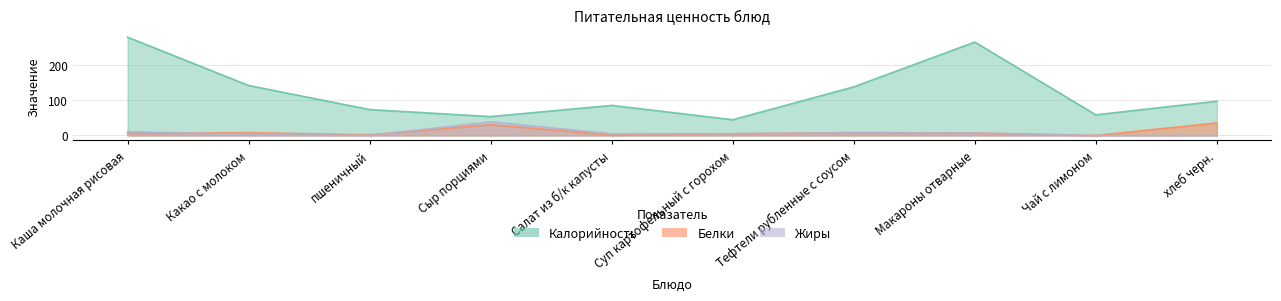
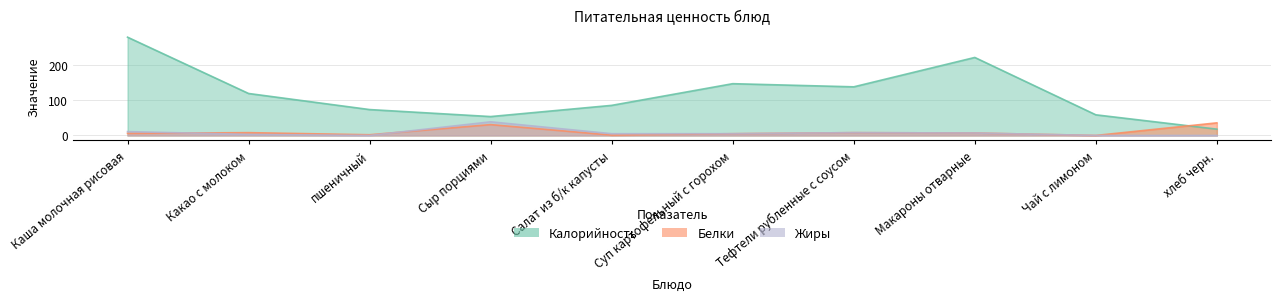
Калорийность, Какао с молоком: 140 -> 120
Калорийность, Суп картофельный с горохом: 50 -> 150
Калорийность, Макароны отварные: 270 -> 220
Калорийность, хлеб черн.: 100 -> 20
